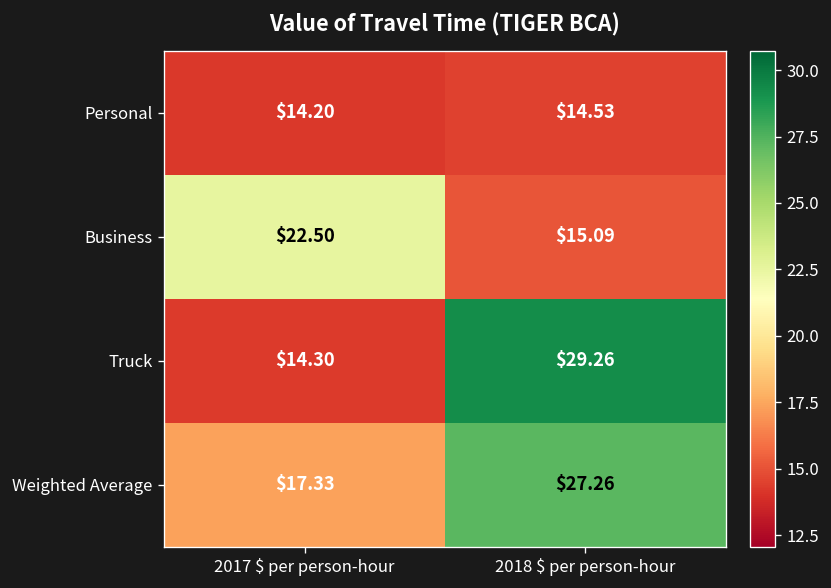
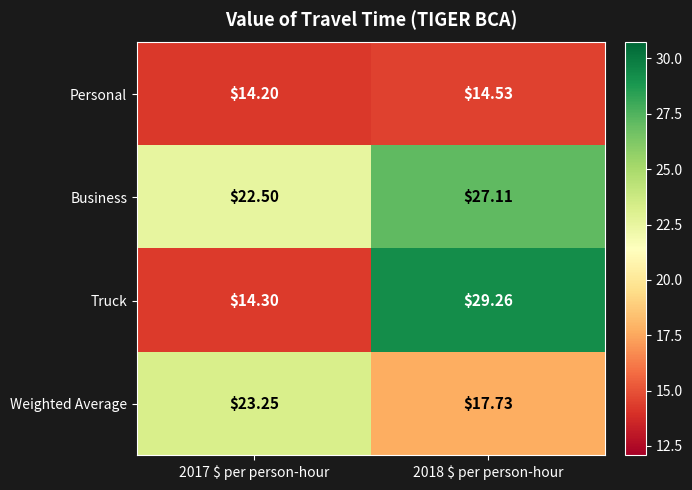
Business, 2018 $ per person-hour: $15.09 -> $27.11
Weighted Average, 2017 $ per person-hour: $17.33 -> $23.25
Weighted Average, 2018 $ per person-hour: $27.26 -> $17.73
